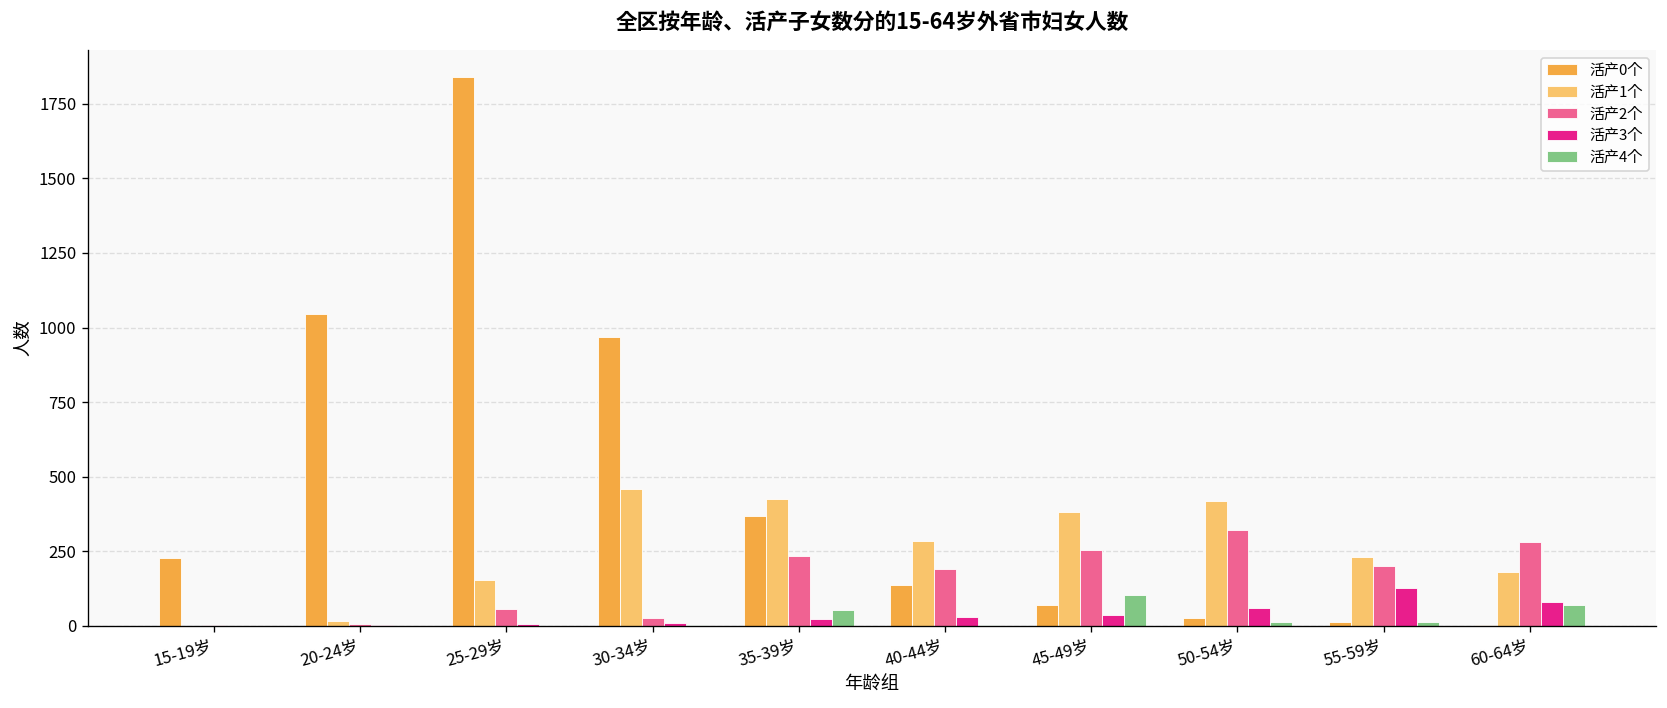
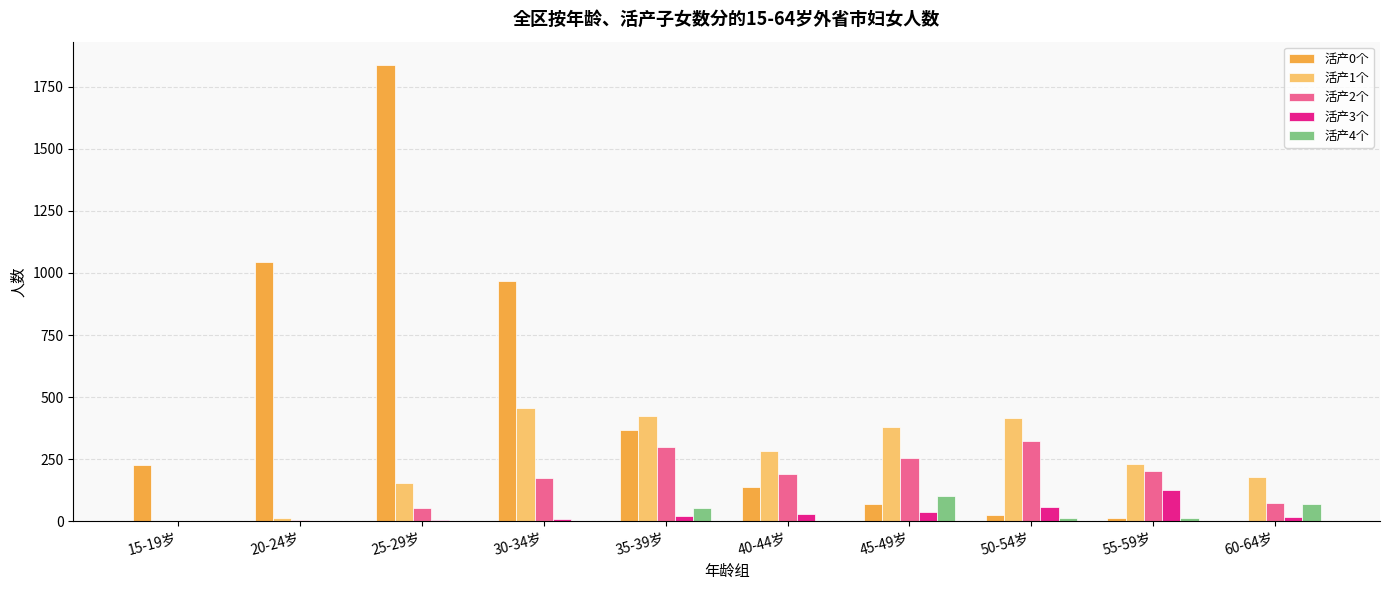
活产2个, 30-34岁: 30 -> 170
活产2个, 35-39岁: 230 -> 300
活产2个, 60-64岁: 280 -> 80
活产3个, 60-64岁: 80 -> 20
